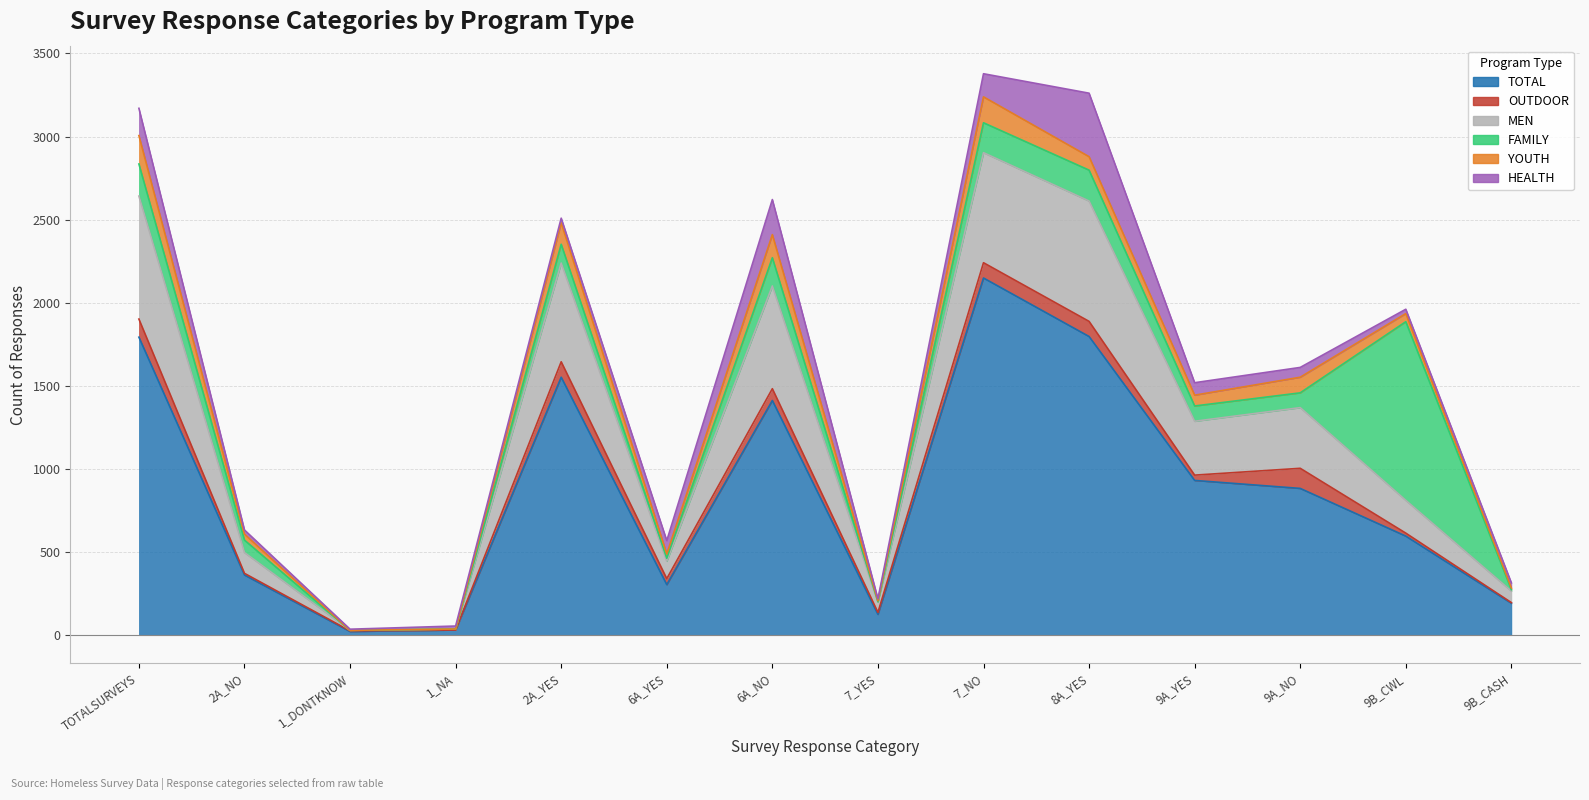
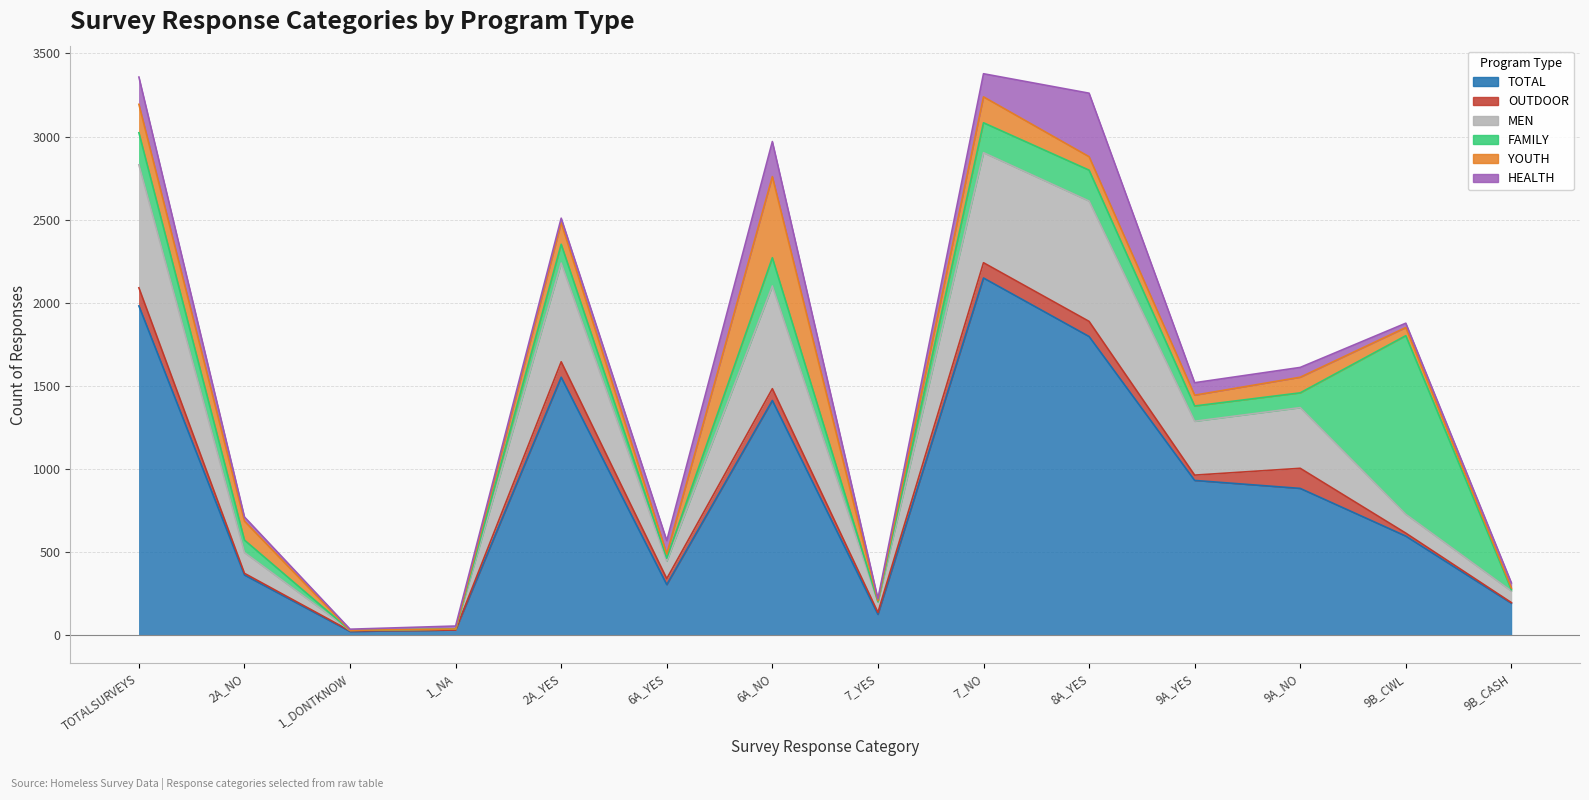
TOTAL, TOTALSURVEYS: 1790 -> 1980
YOUTH, 2A_NO: 40 -> 110
YOUTH, 6A_NO: 140 -> 490
MEN, 9B_CWL: 200 -> 110
